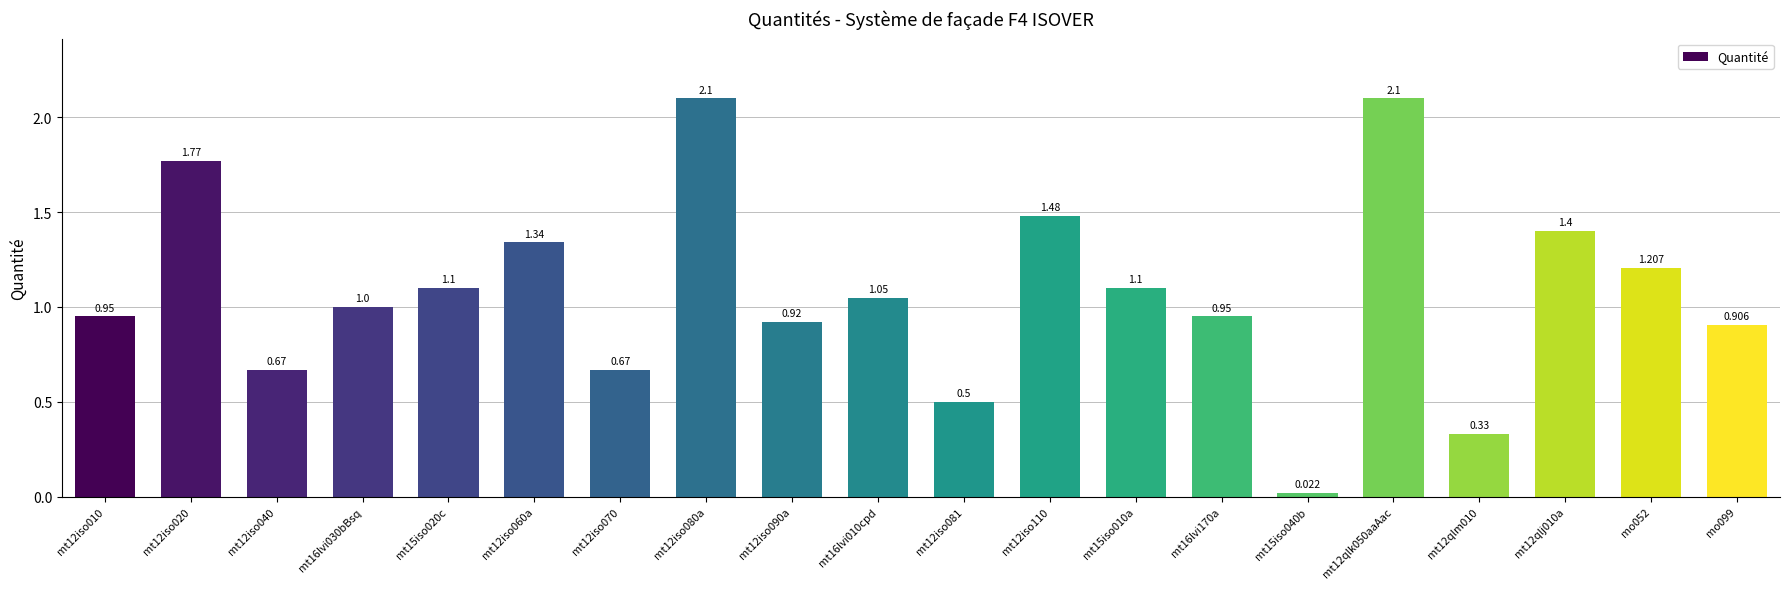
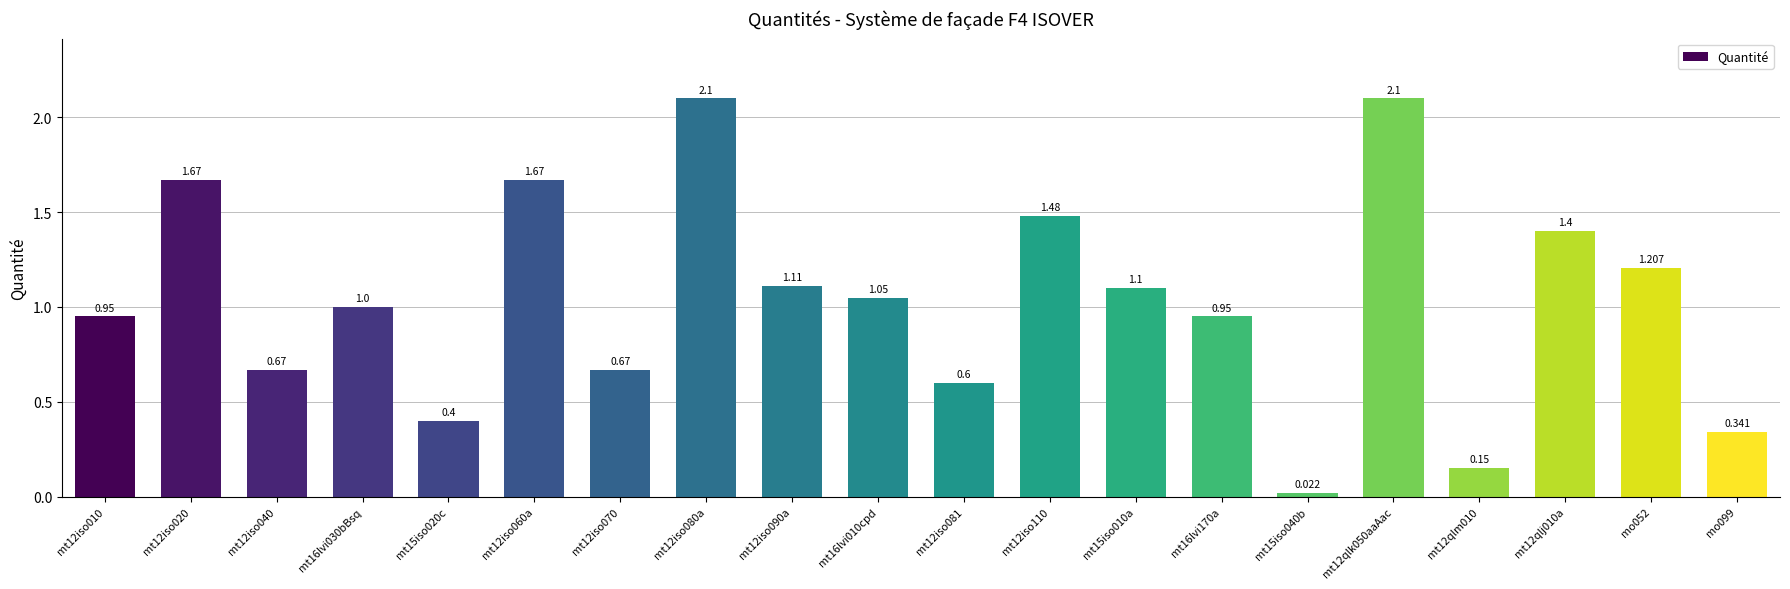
mt12iso020: 1.77 -> 1.67
mt15iso020c: 1.1 -> 0.4
mt12iso060a: 1.34 -> 1.67
mt12iso090a: 0.92 -> 1.11
mt12iso081: 0.5 -> 0.6
mt12qlm010: 0.33 -> 0.15
mo099: 0.906 -> 0.341
